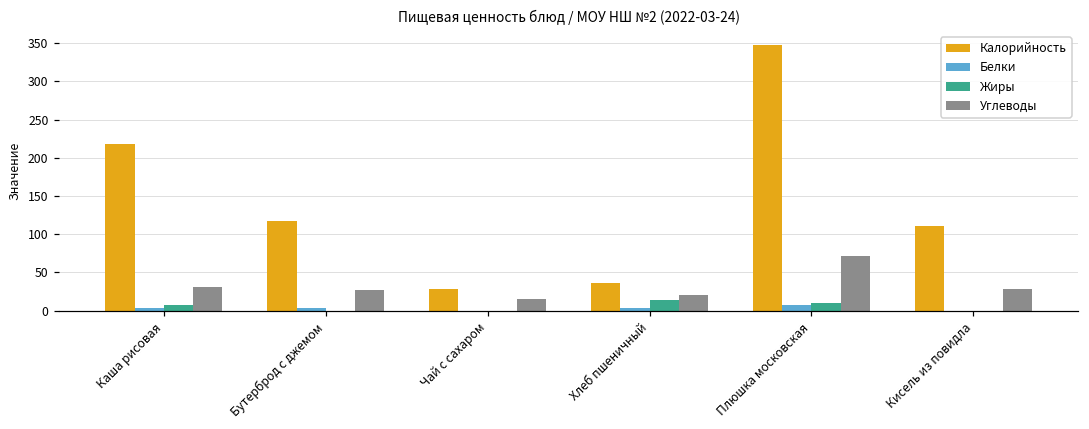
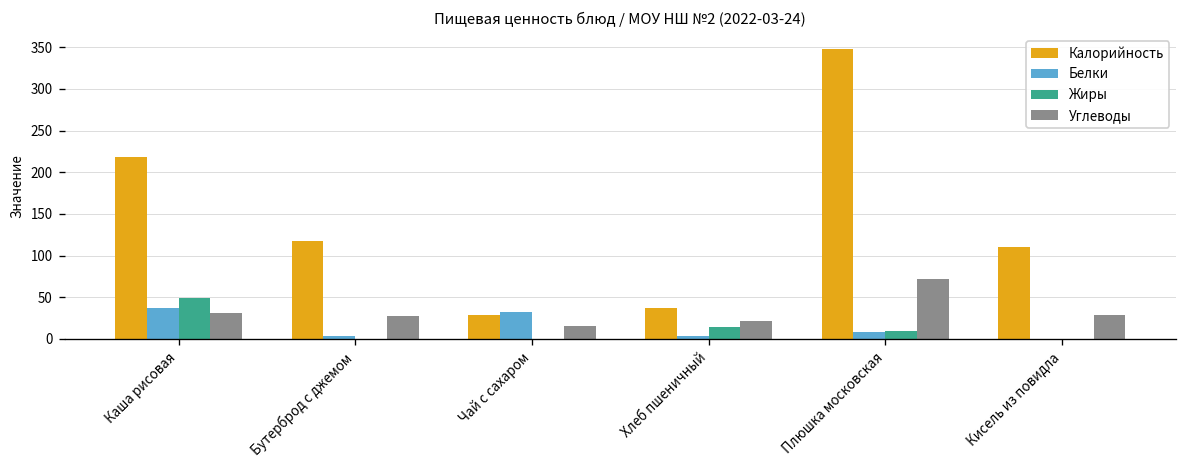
Белки, Каша рисовая: 0 -> 40
Жиры, Каша рисовая: 10 -> 50
Белки, Чай с сахаром: 0 -> 30
